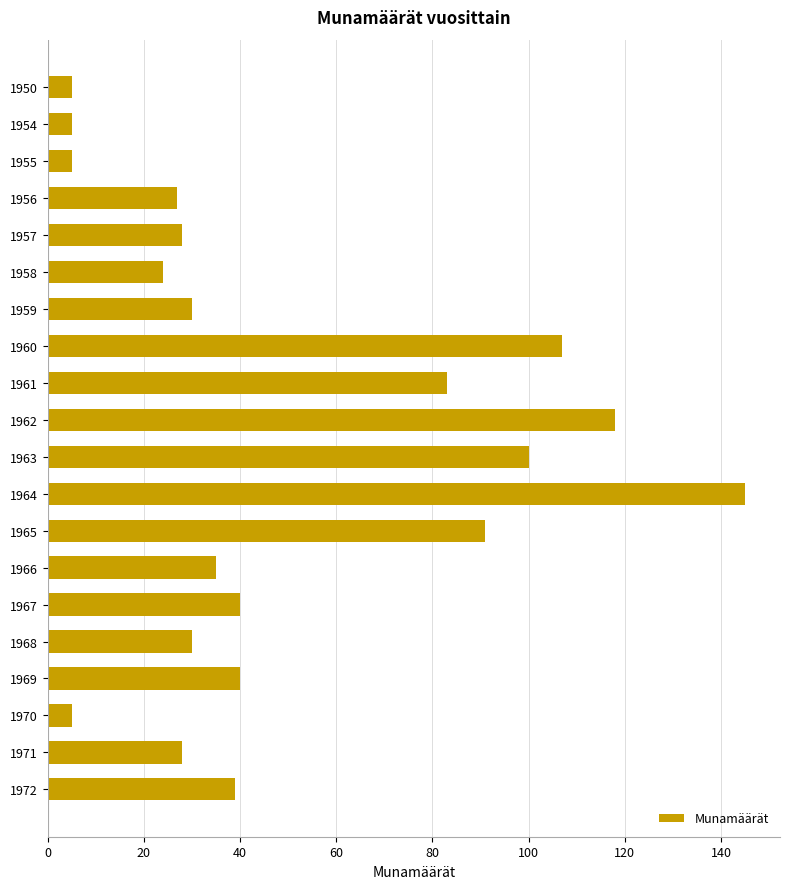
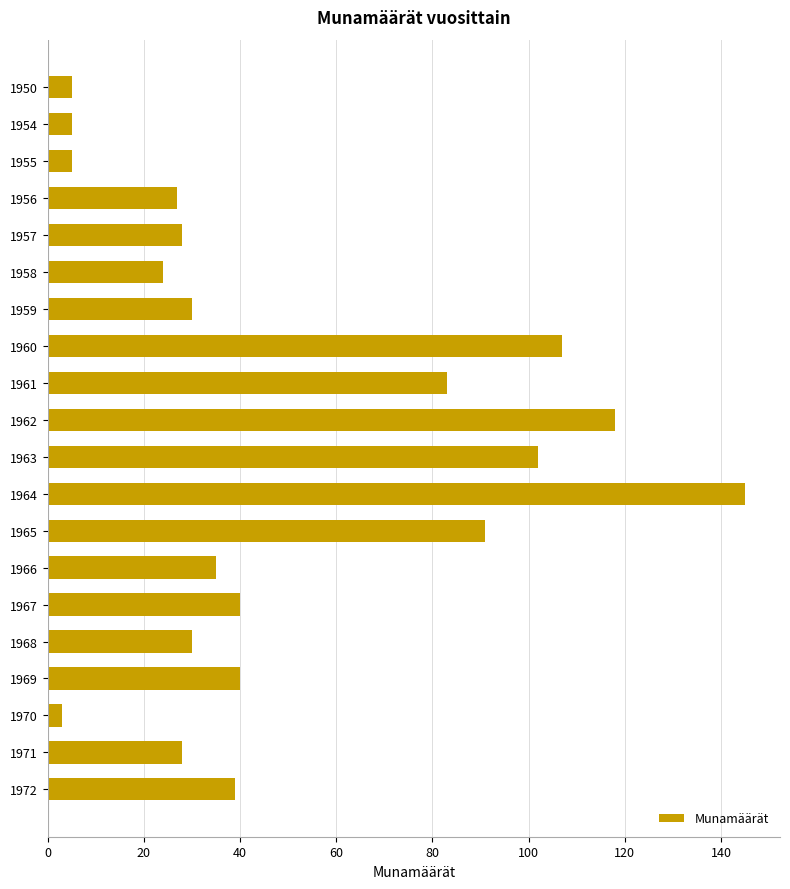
1963: 100 -> 102
1970: 5 -> 3
